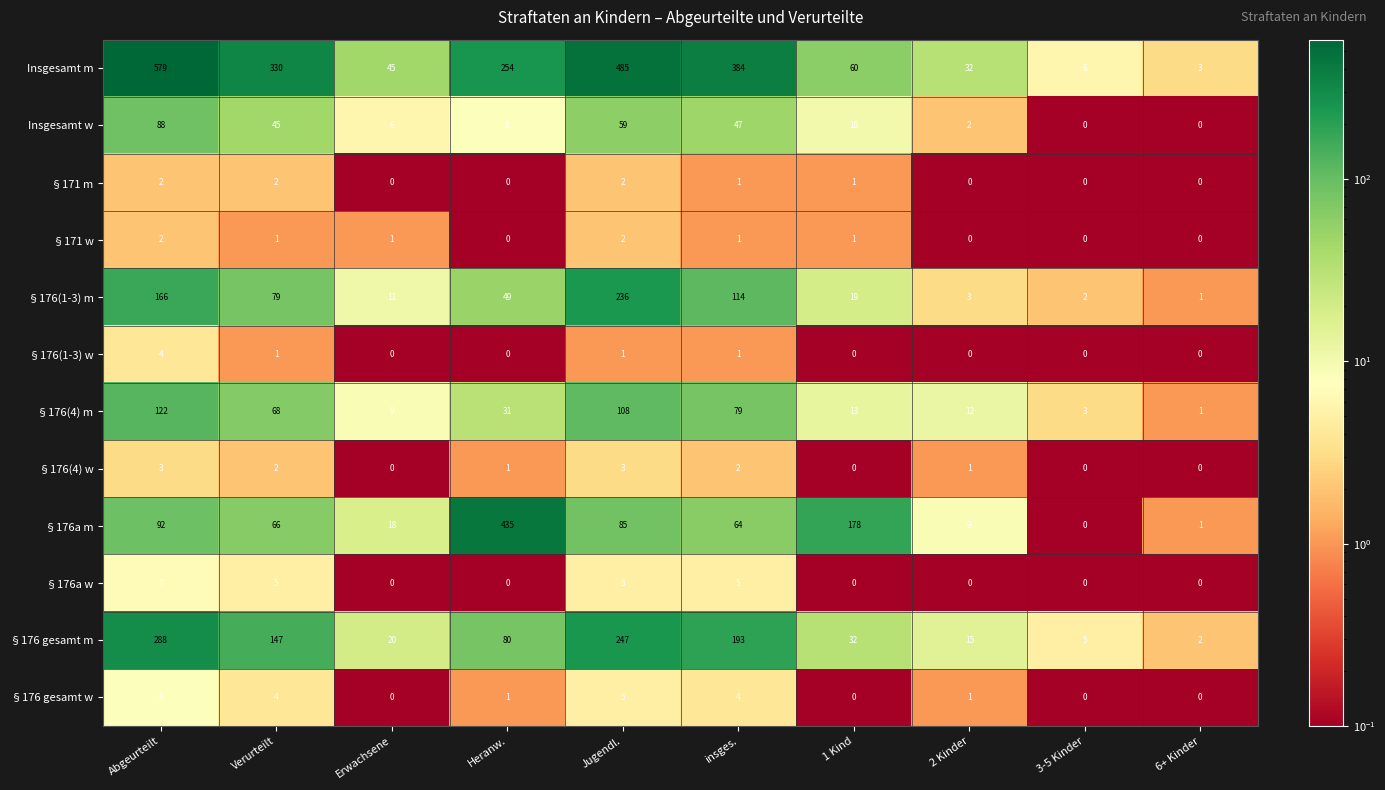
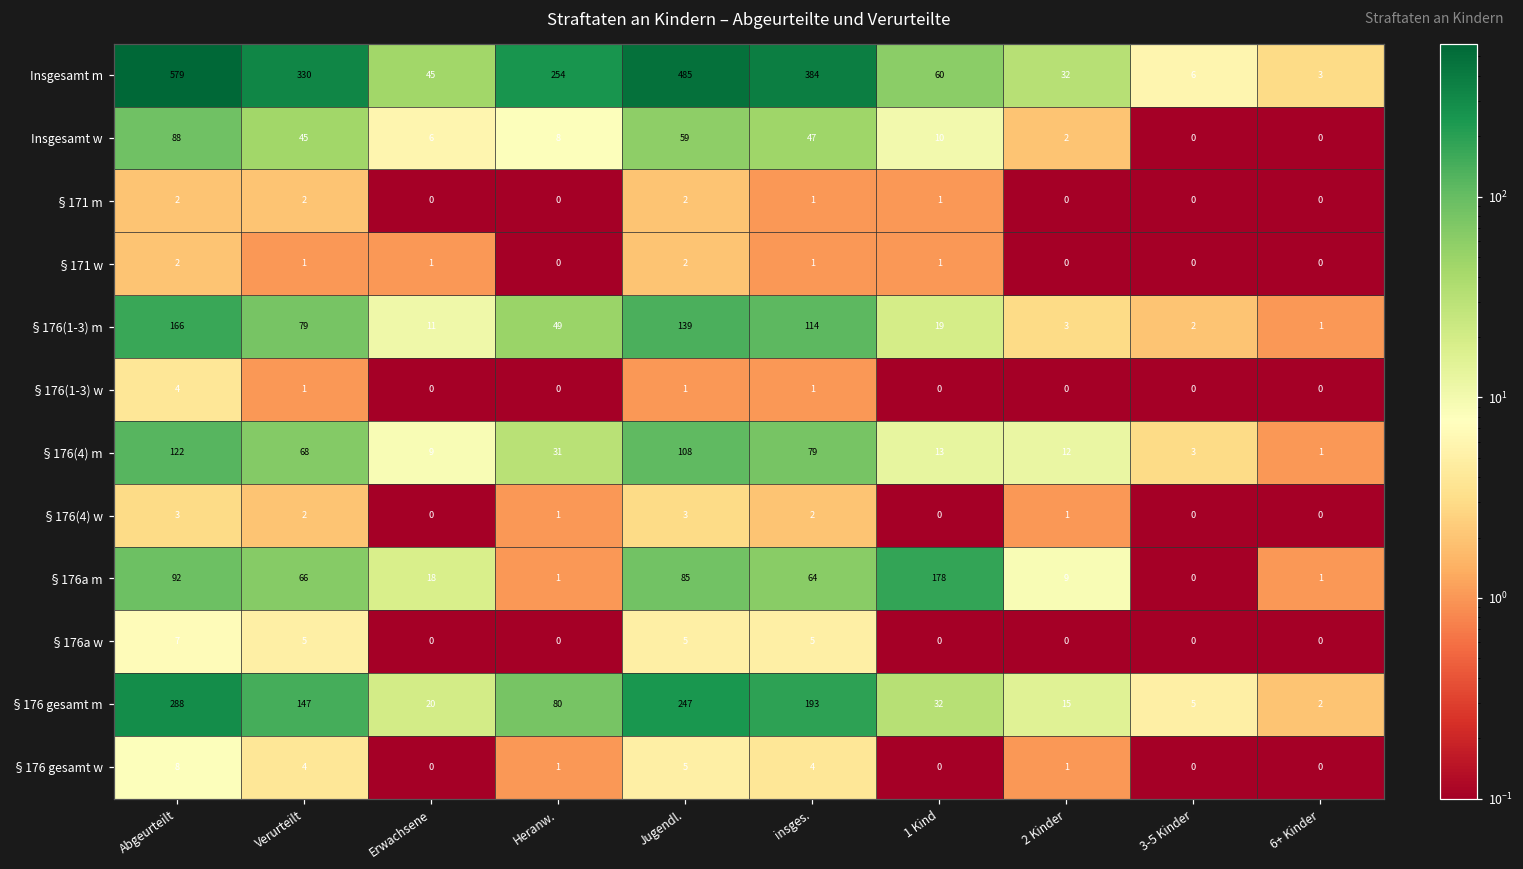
§176(1-3) m, Jugendl.: 236 -> 139
§176a m, Heranw.: 435 -> 1
